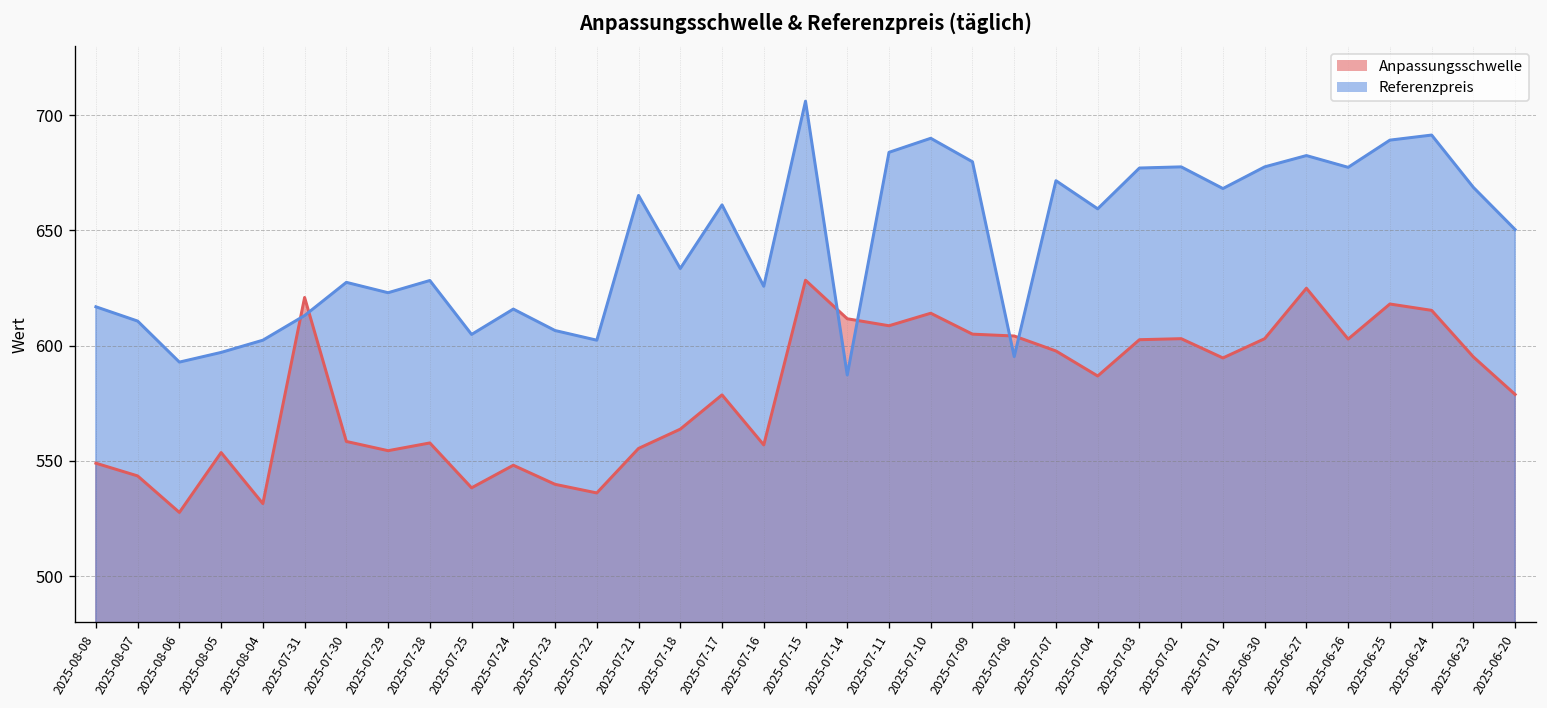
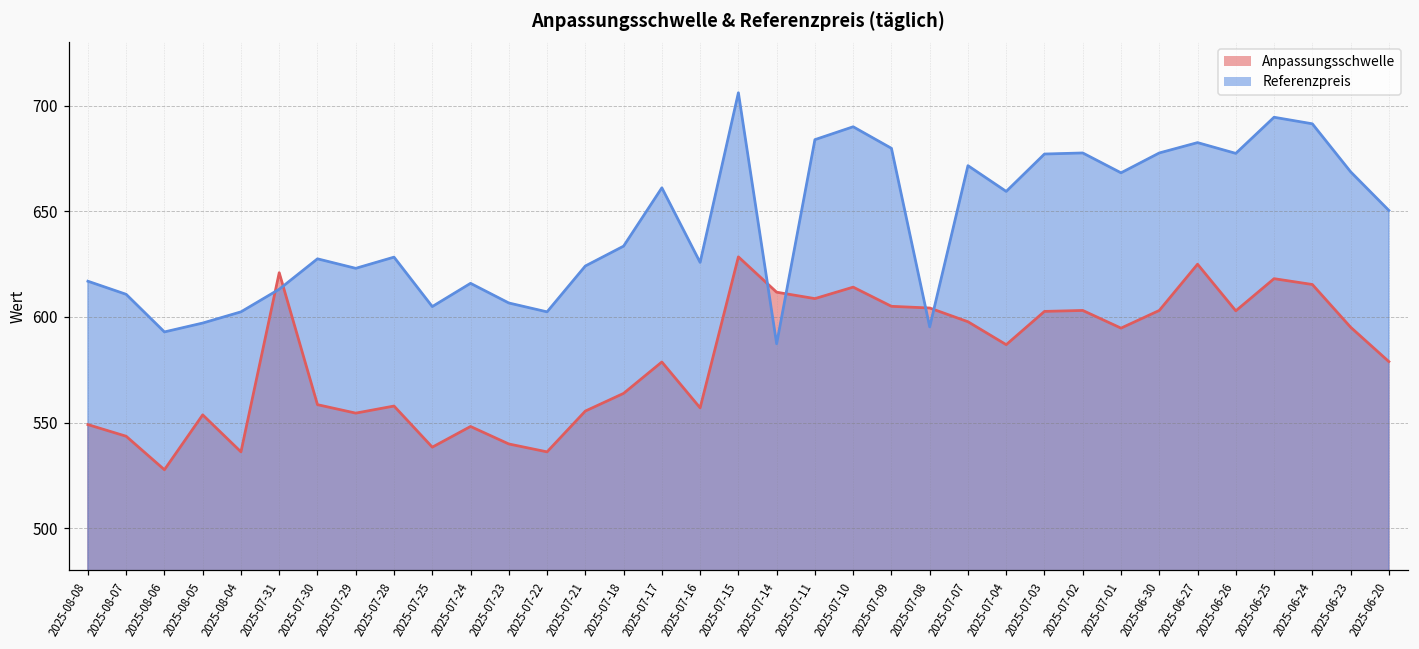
Anpassungsschwelle, 2025-08-04: 532 -> 536
Referenzpreis, 2025-07-21: 665 -> 624
Referenzpreis, 2025-06-25: 689 -> 695
